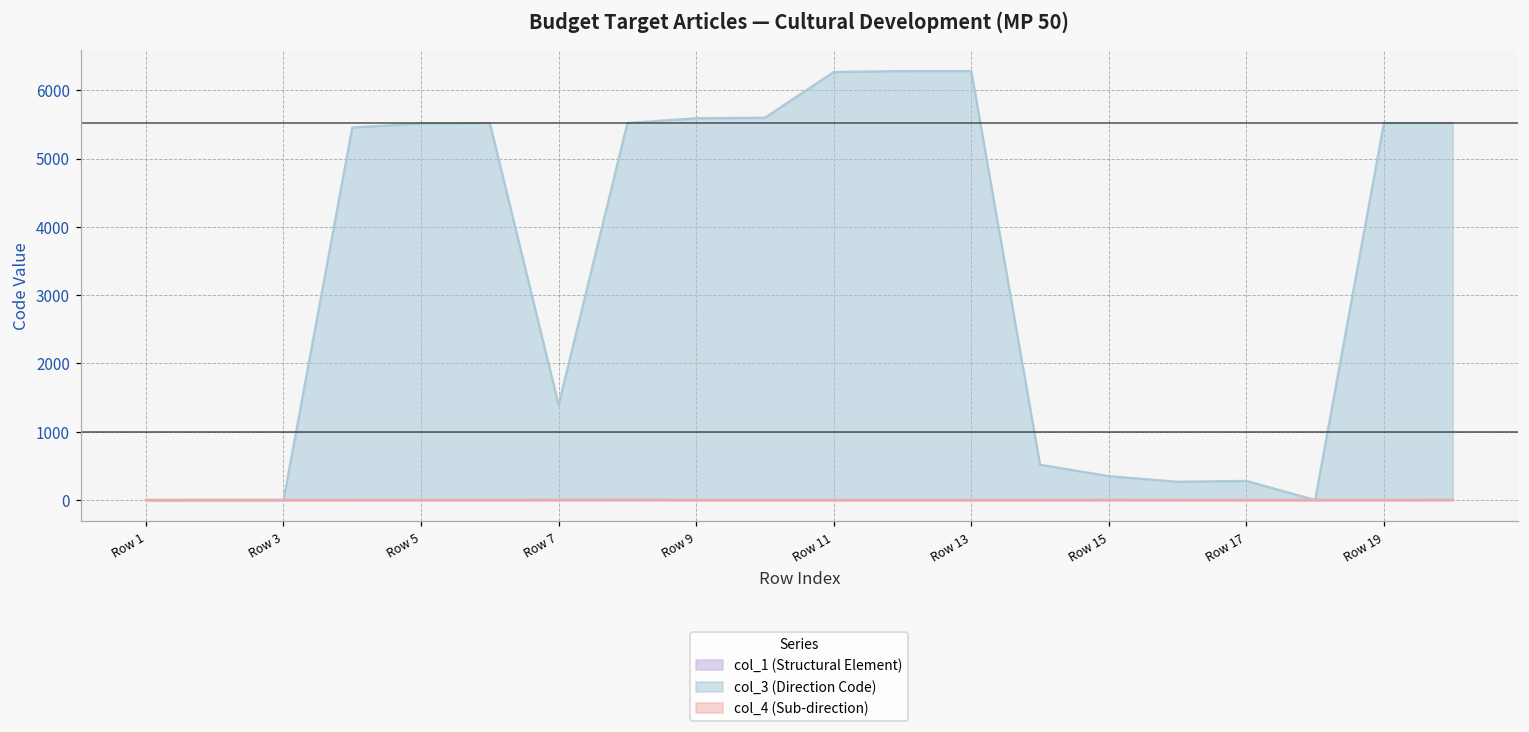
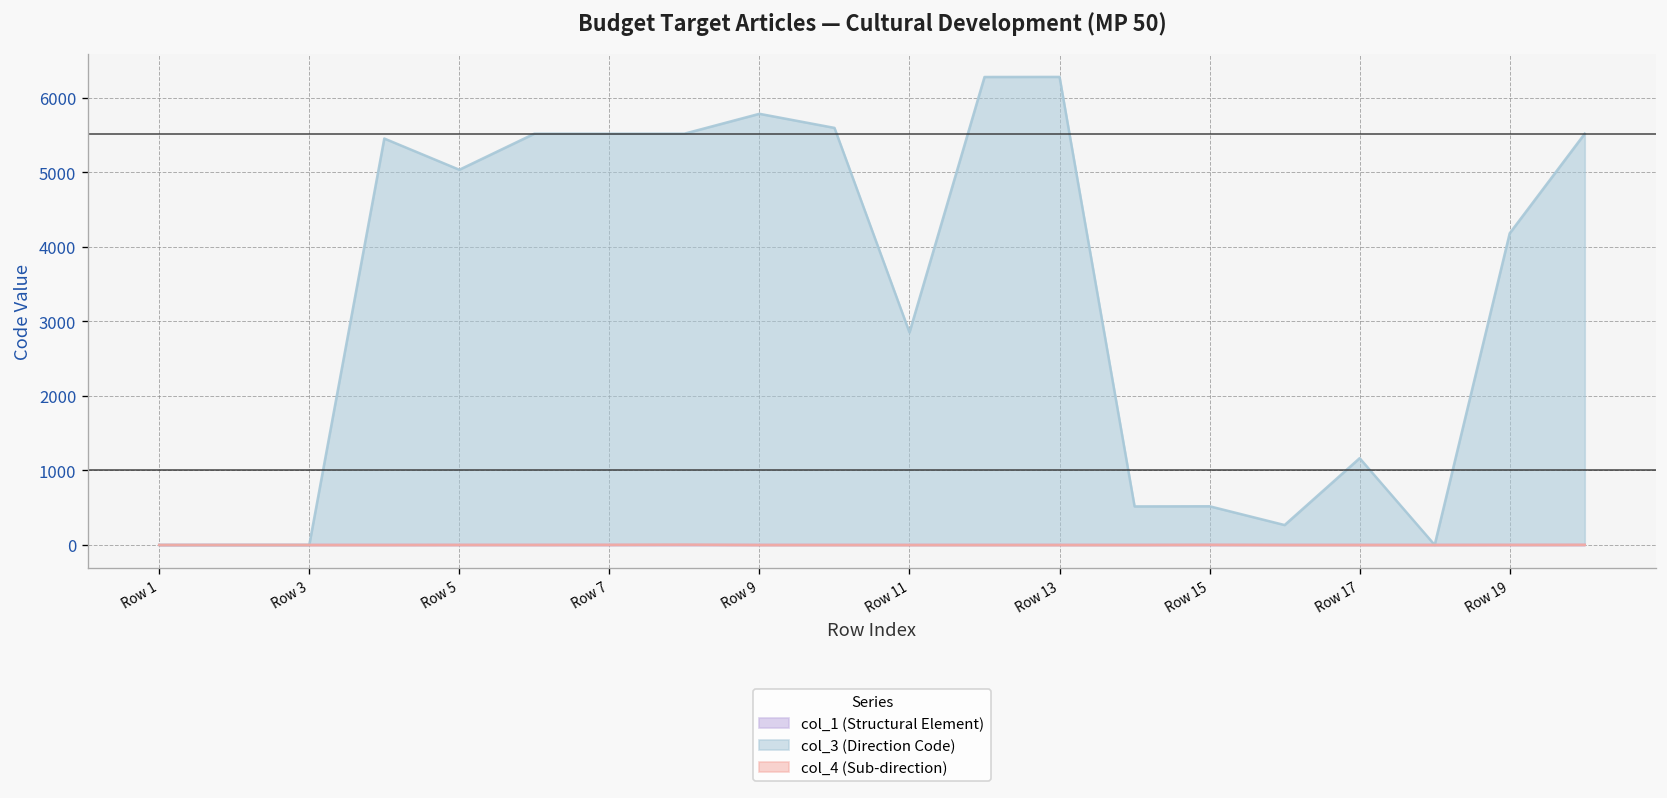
col_3 (Direction Code), Row 5: 5500 -> 5000
col_3 (Direction Code), Row 7: 1400 -> 5500
col_3 (Direction Code), Row 9: 5600 -> 5800
col_3 (Direction Code), Row 11: 6300 -> 2900
col_3 (Direction Code), Row 15: 400 -> 500
col_3 (Direction Code), Row 17: 300 -> 1200
col_3 (Direction Code), Row 19: 5500 -> 4200
